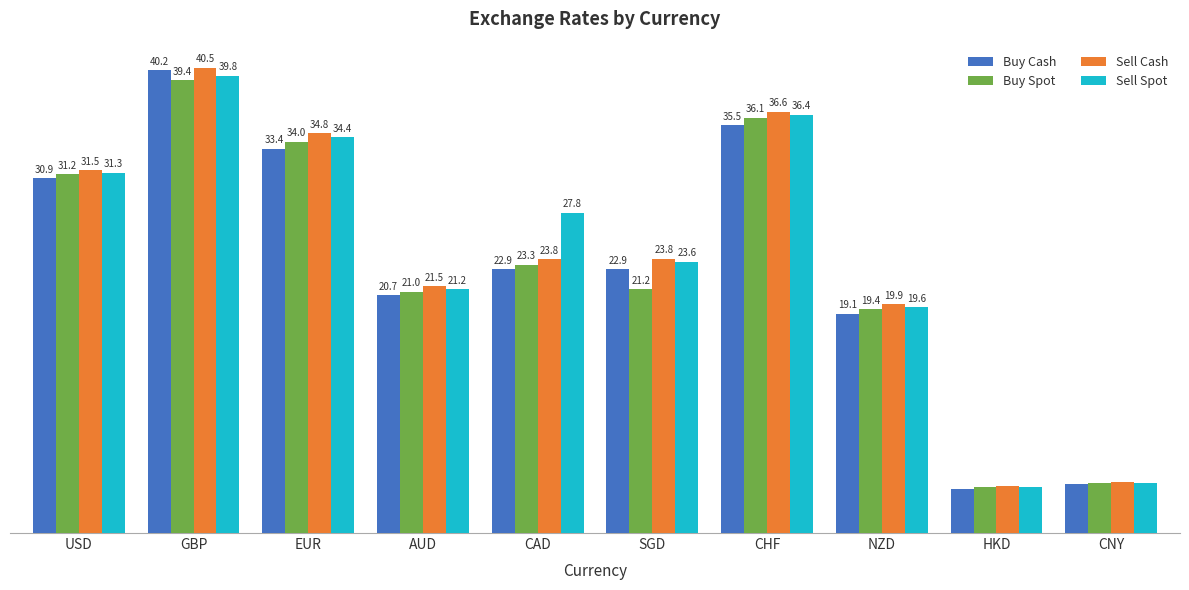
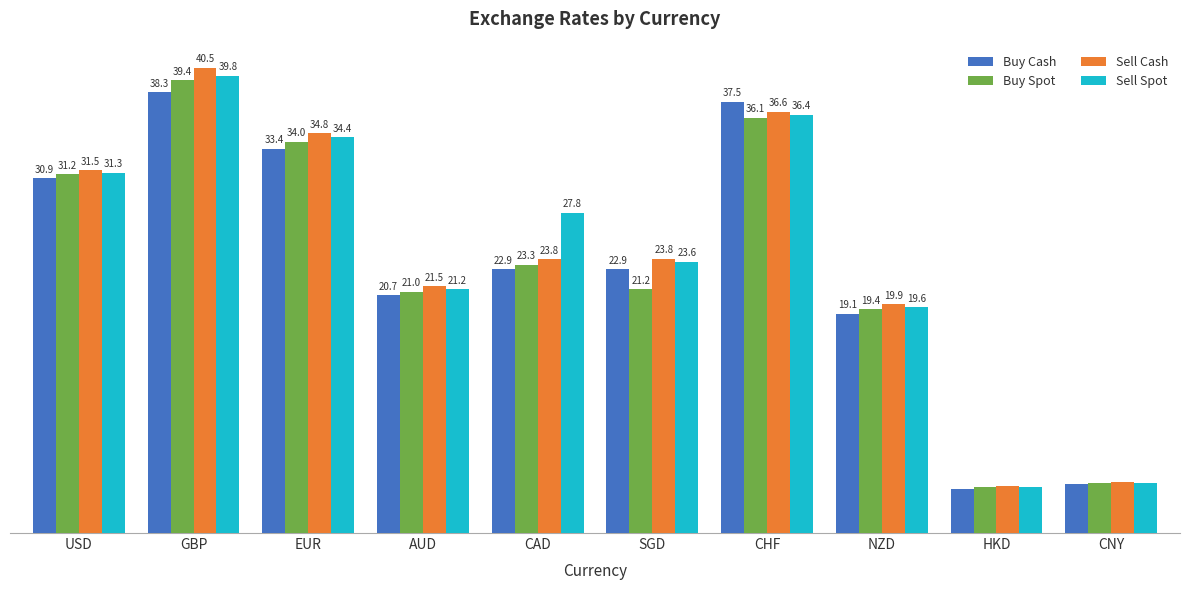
Buy Cash, GBP: 40.2 -> 38.3
Buy Cash, CHF: 35.5 -> 37.5
